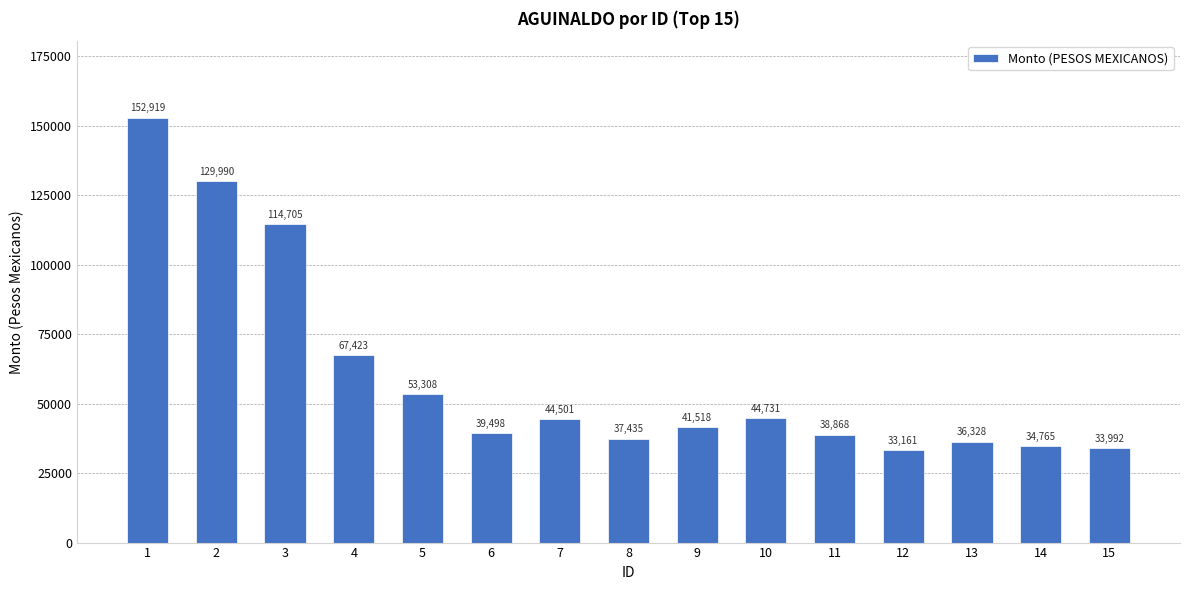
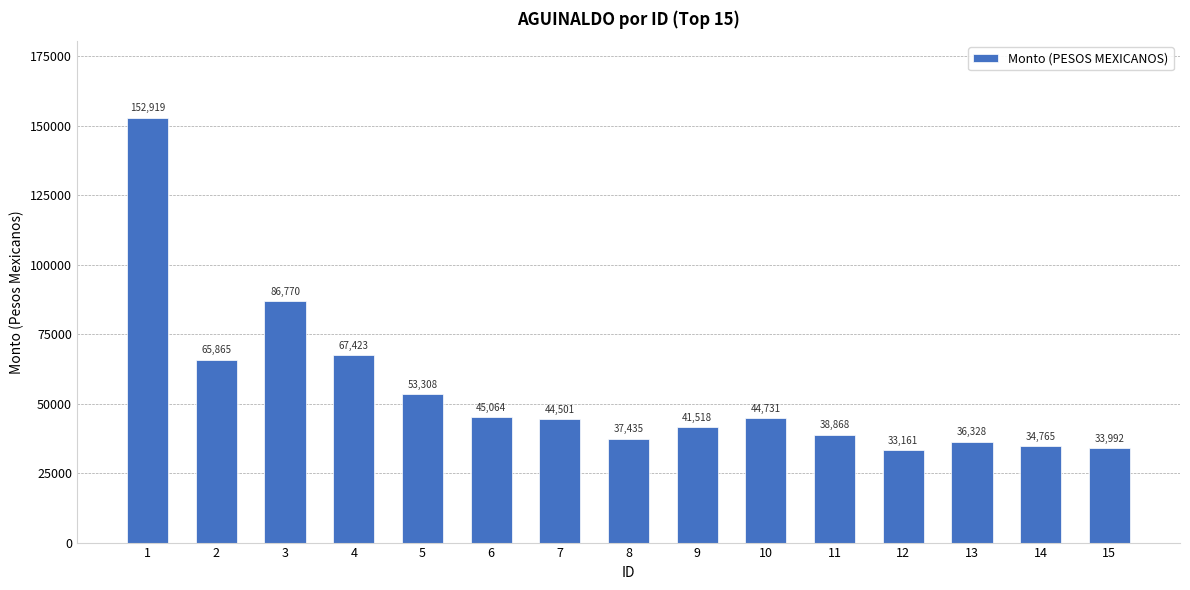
2: 129,990 -> 65,865
3: 114,705 -> 86,770
6: 39,498 -> 45,064
